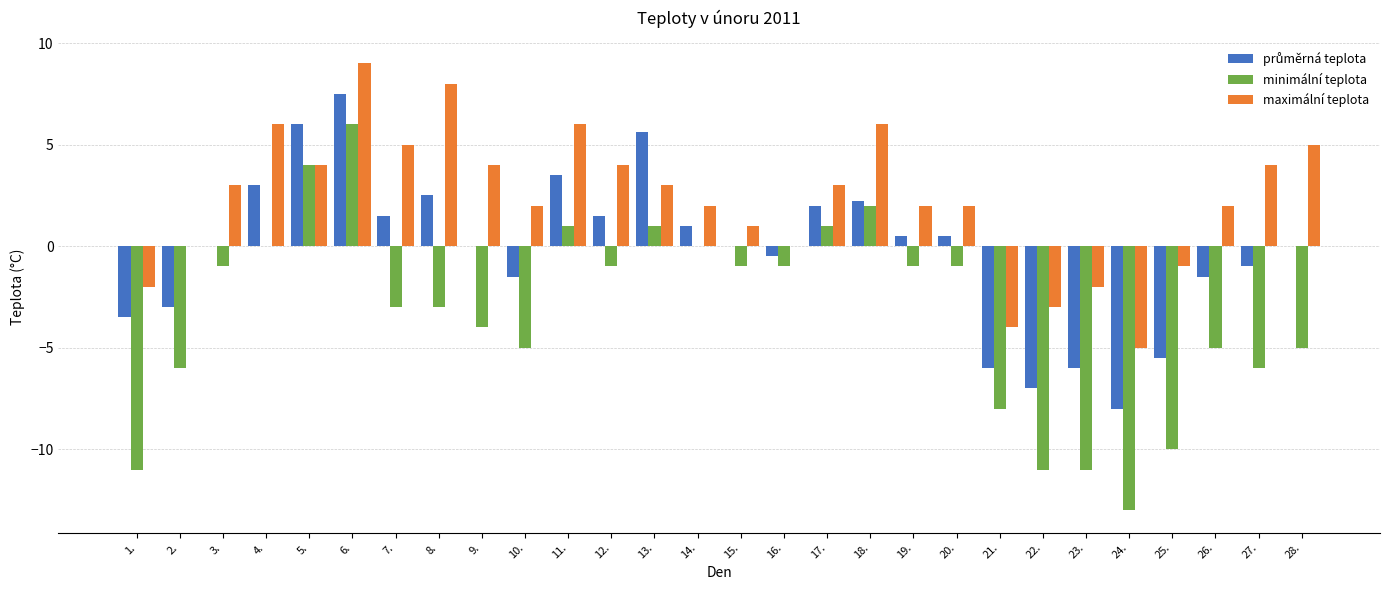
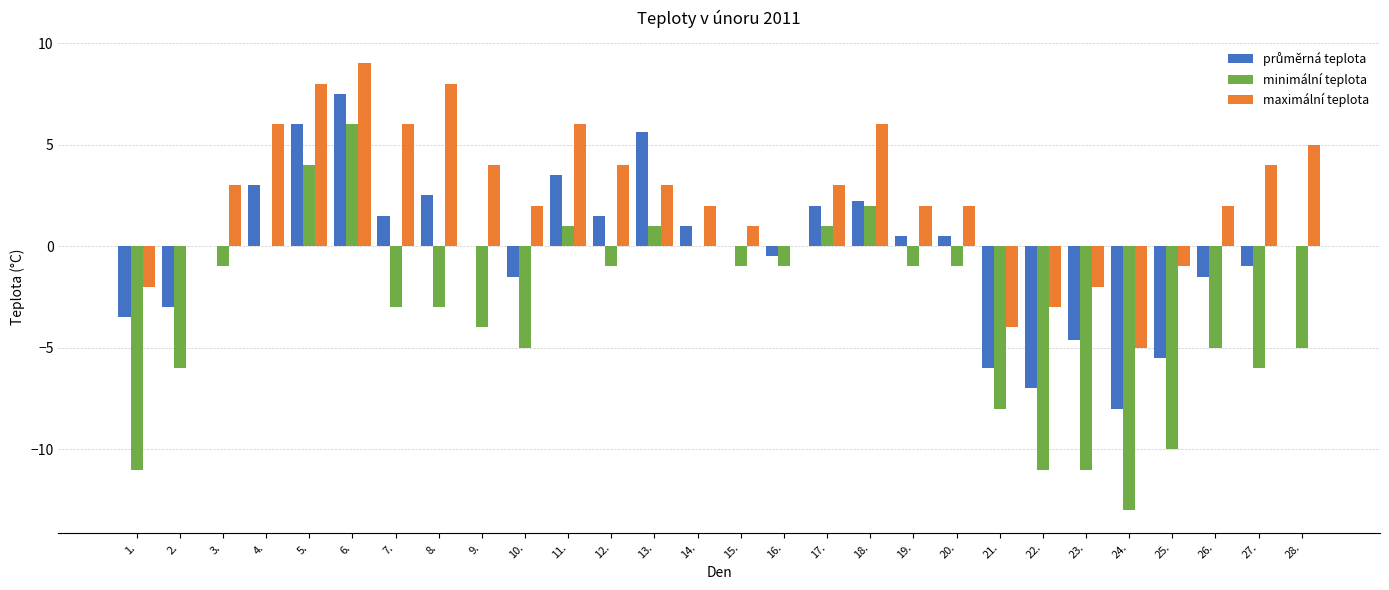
maximální teplota, 5.: 4 -> 8
maximální teplota, 7.: 5 -> 6
průměrná teplota, 23.: -6.0 -> -4.6
